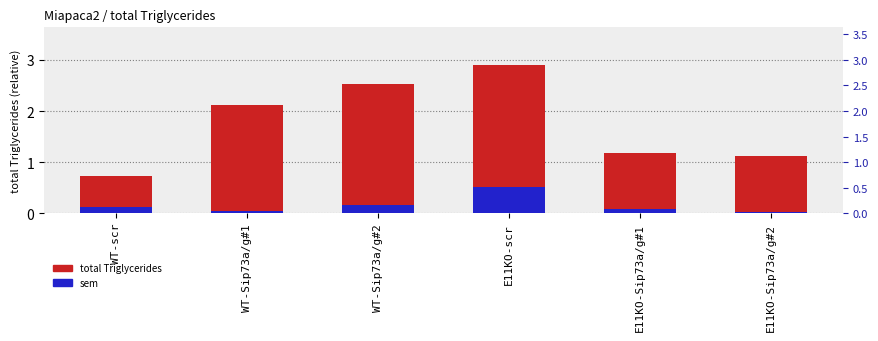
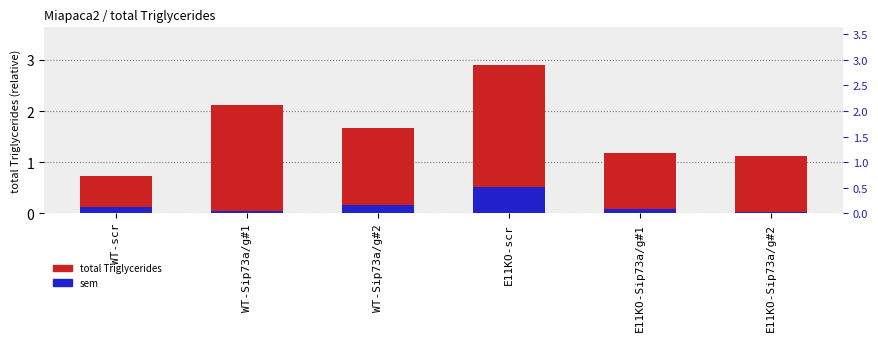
total Triglycerides, WT-Sip73a/g#2: 2.5 -> 1.7
